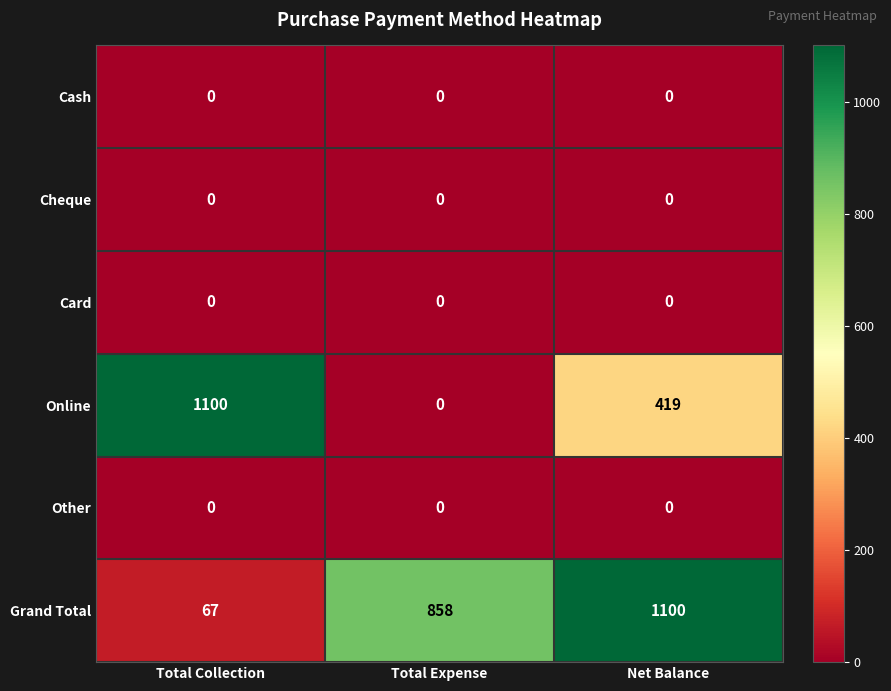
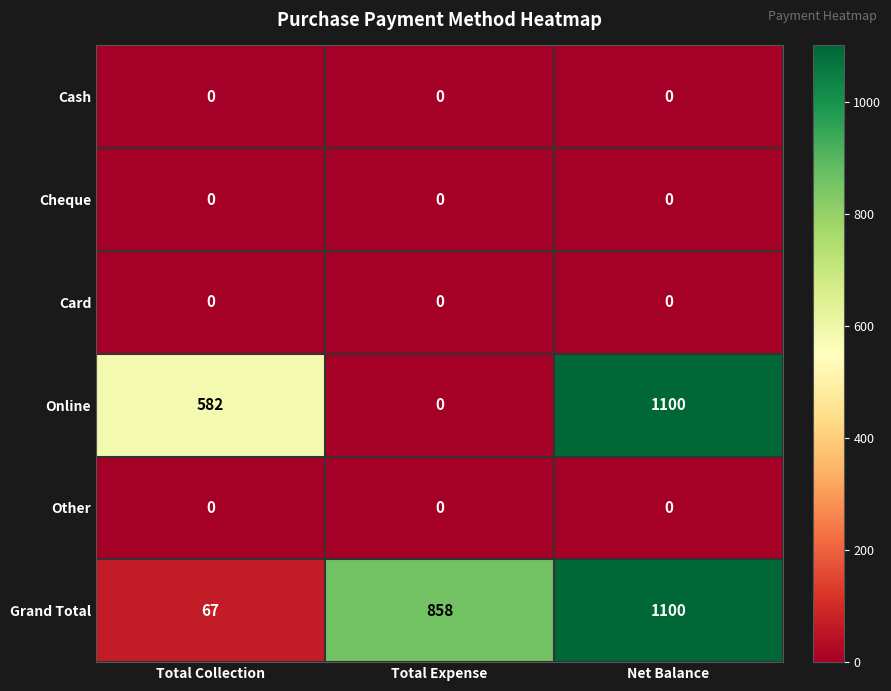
Online, Total Collection: 1100 -> 582
Online, Net Balance: 419 -> 1100
